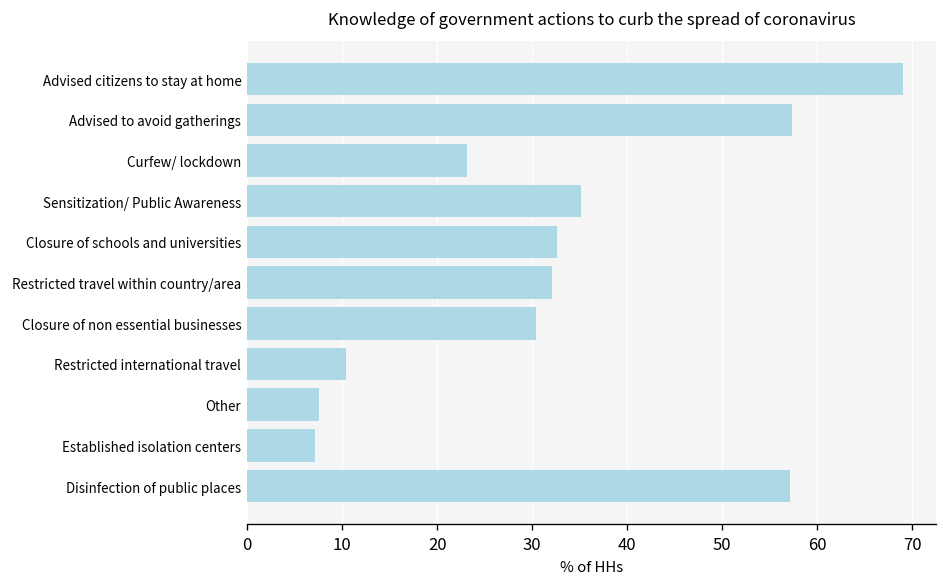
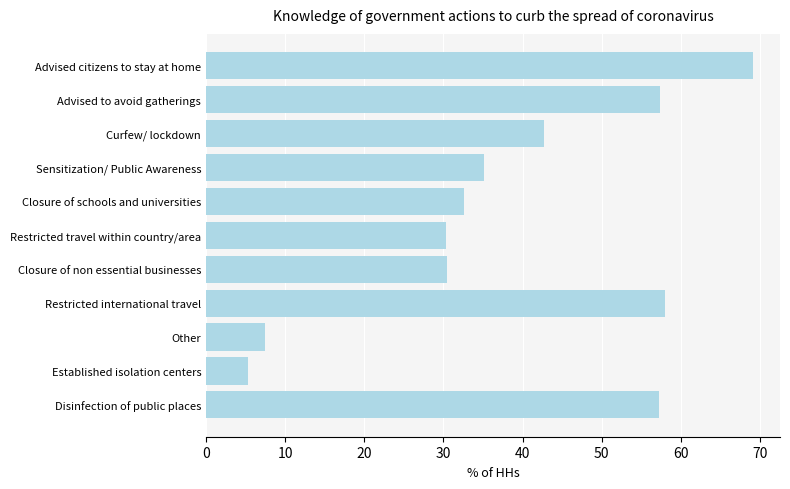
Curfew/ lockdown: 23 -> 43
Restricted travel within country/area: 32 -> 30
Restricted international travel: 10 -> 58
Established isolation centers: 7 -> 5
